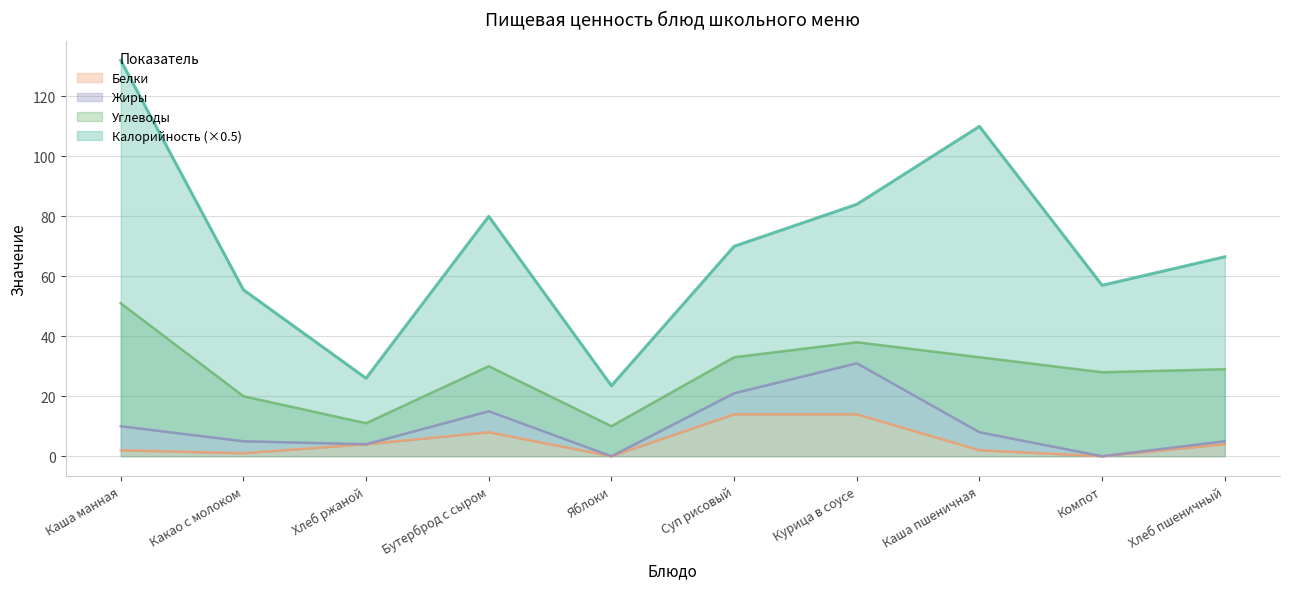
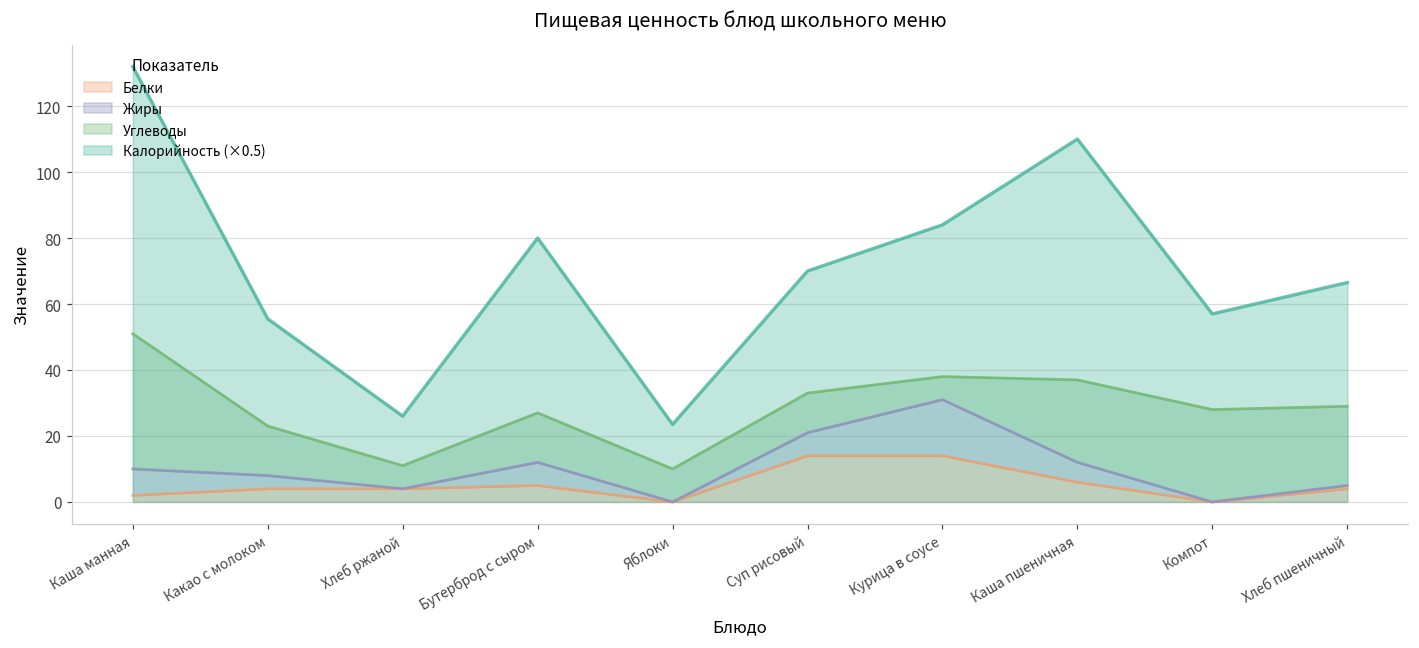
Белки, Какао с молоком: 1 -> 4
Белки, Бутерброд с сыром: 8 -> 5
Белки, Каша пшеничная: 2 -> 6
